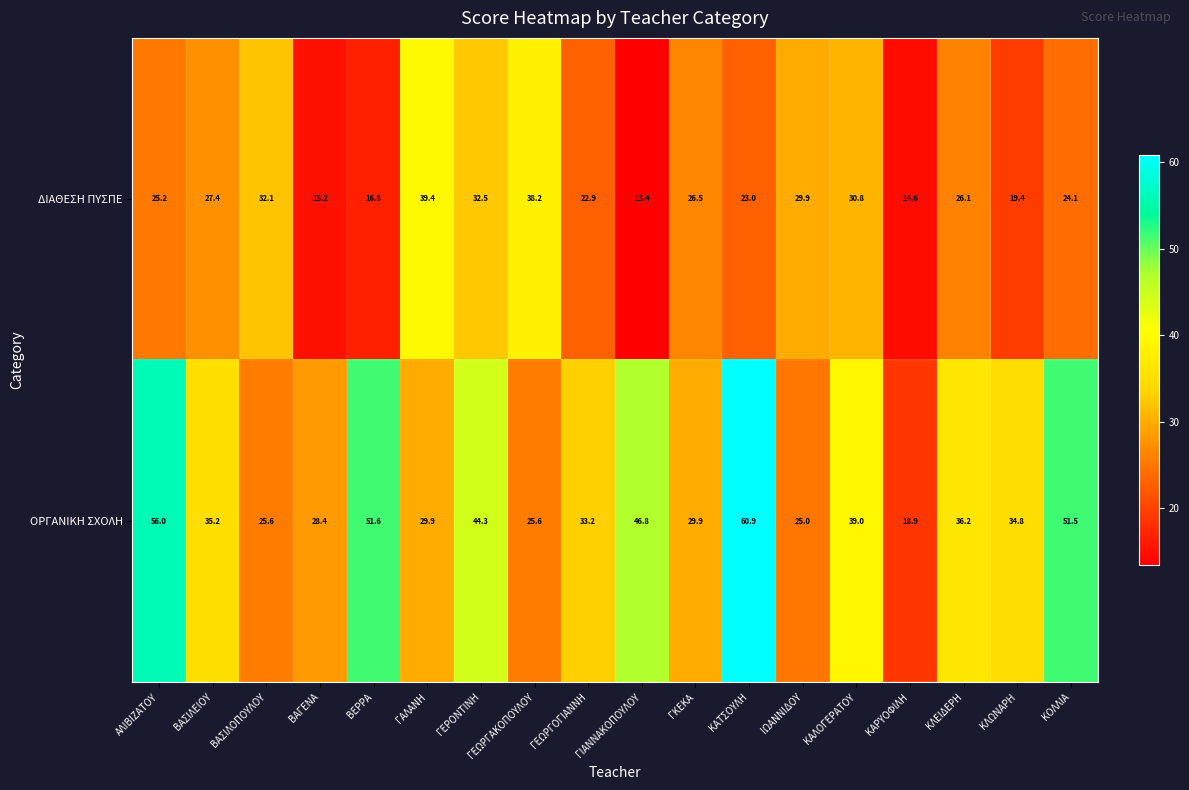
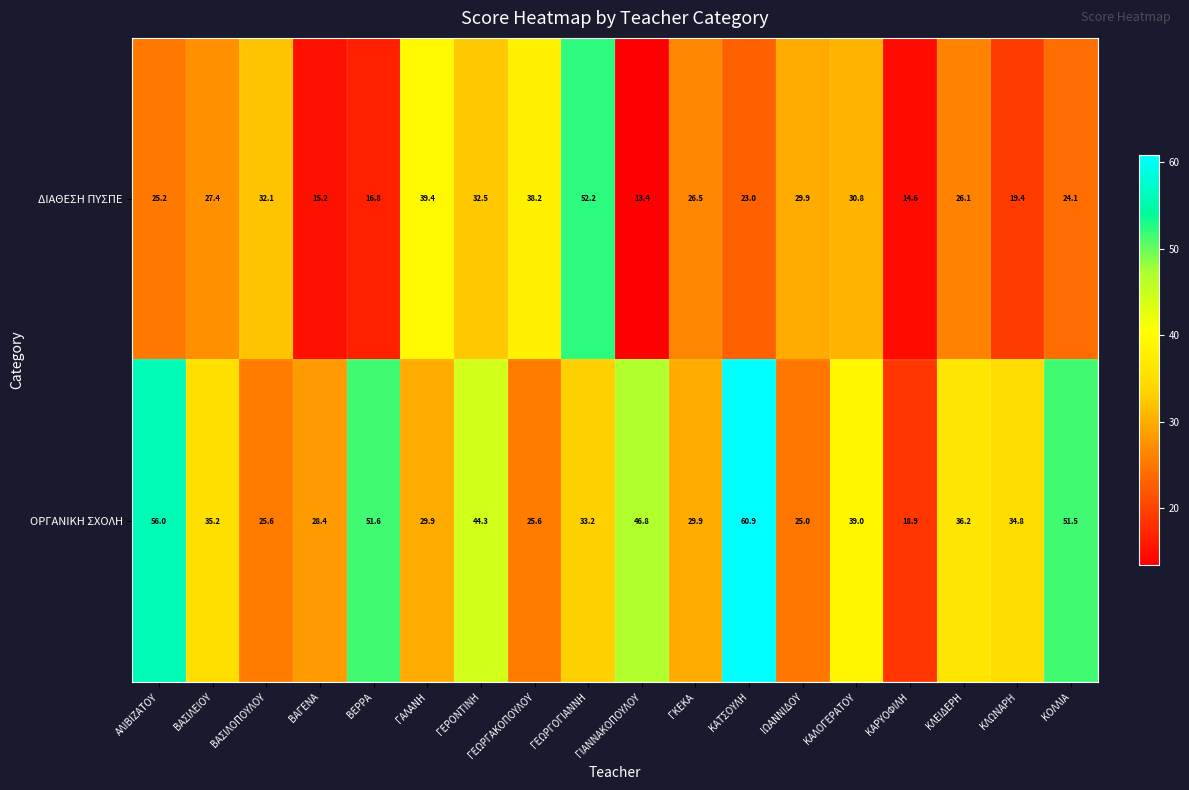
ΔΙΑΘΕΣΗ ΠΥΣΠΕ, ΓΕΩΡΓΟΓΙΑΝΝΗ: 22.9 -> 52.2
